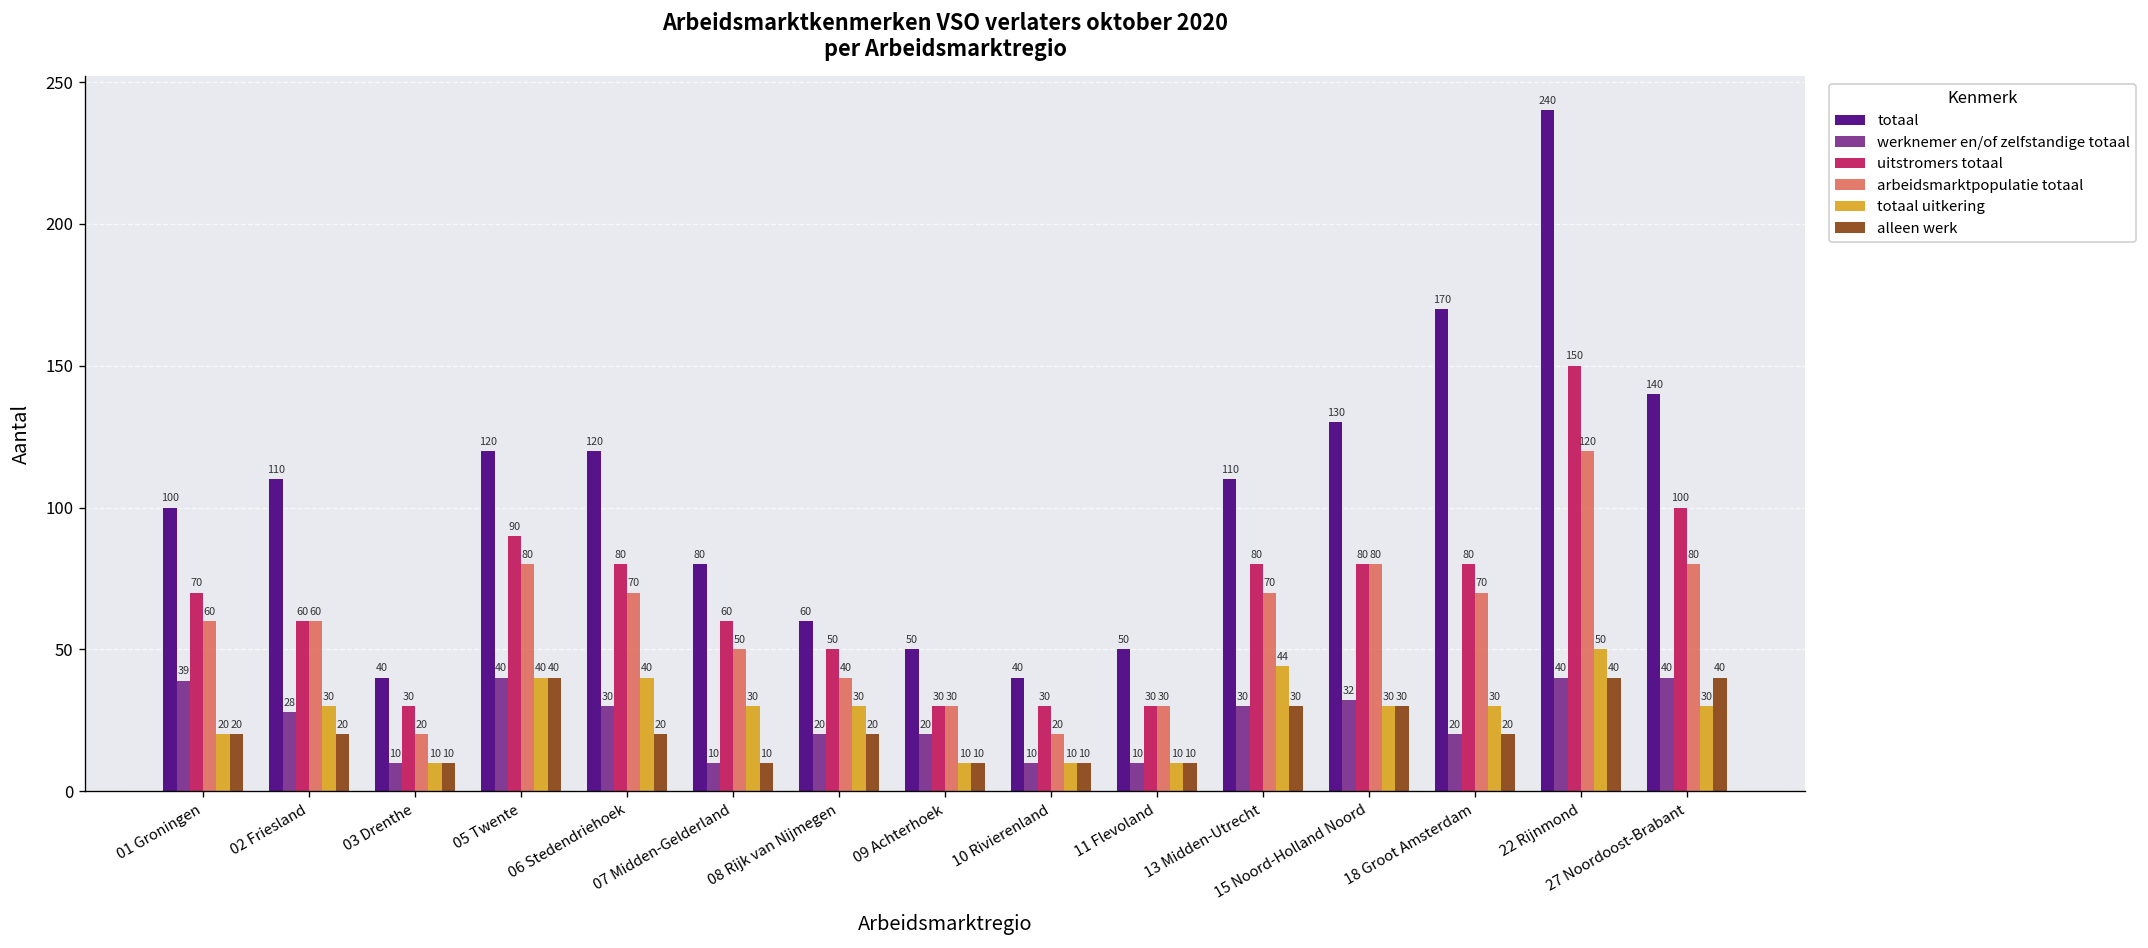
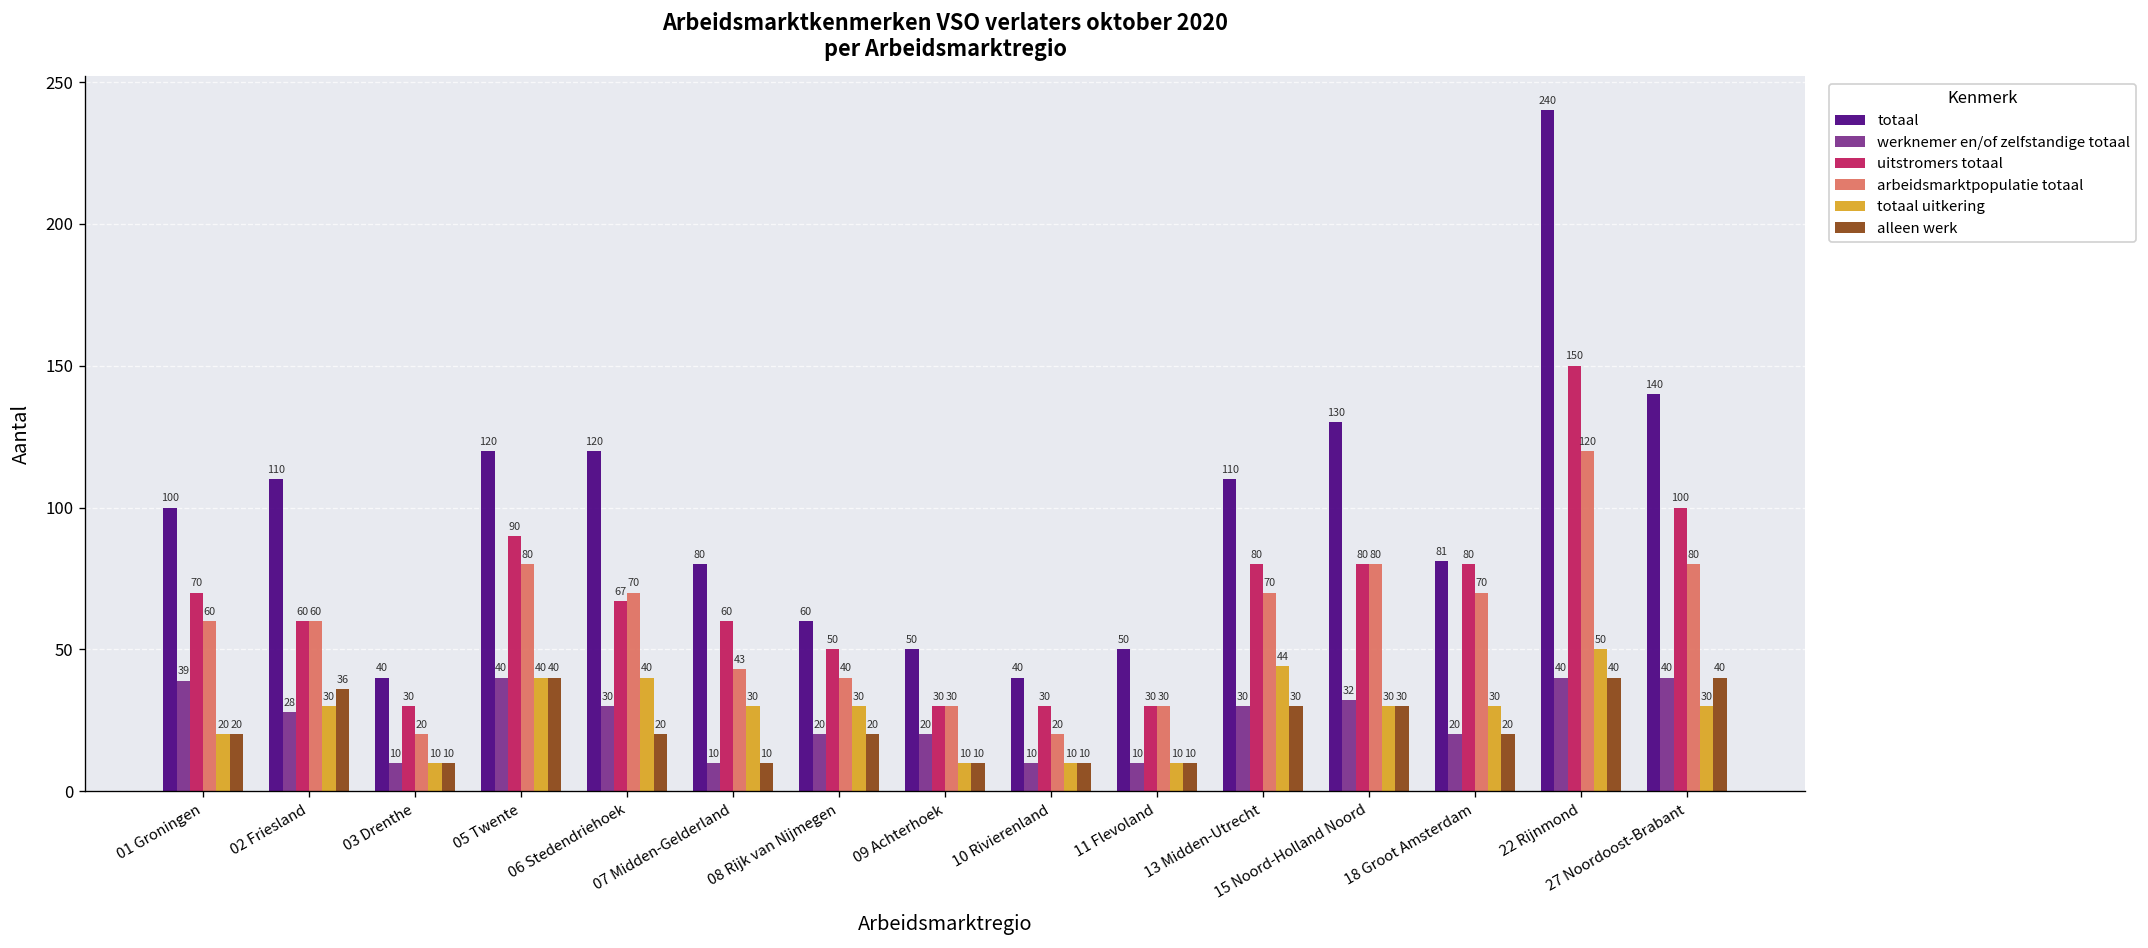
alleen werk, 02 Friesland: 20 -> 36
uitstromers totaal, 06 Stedendriehoek: 80 -> 67
arbeidsmarktpopulatie totaal, 07 Midden-Gelderland: 50 -> 43
totaal, 18 Groot Amsterdam: 170 -> 81
